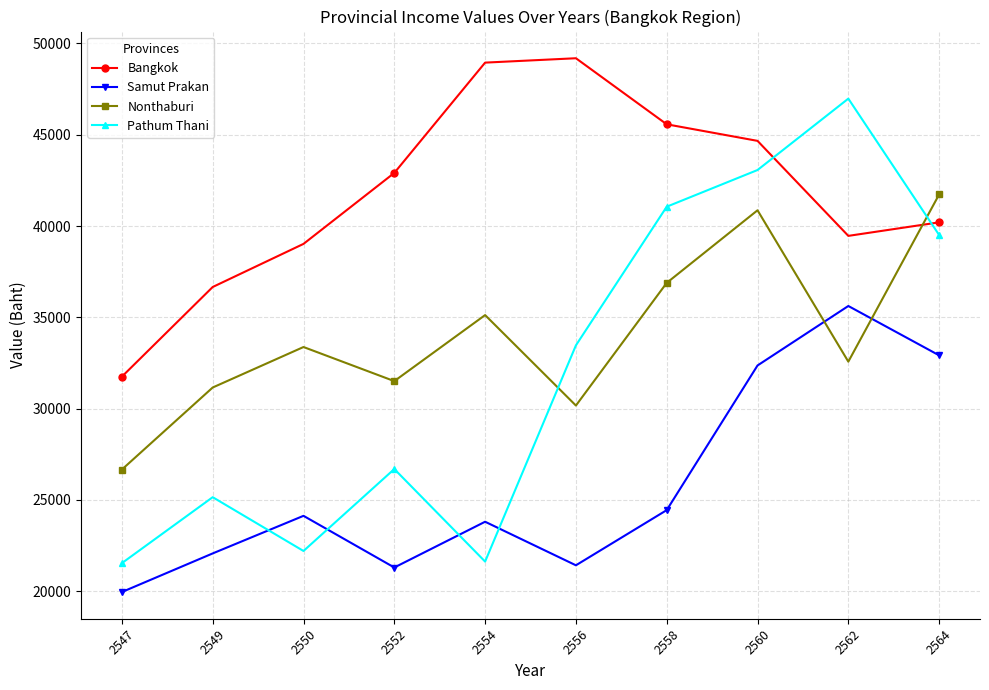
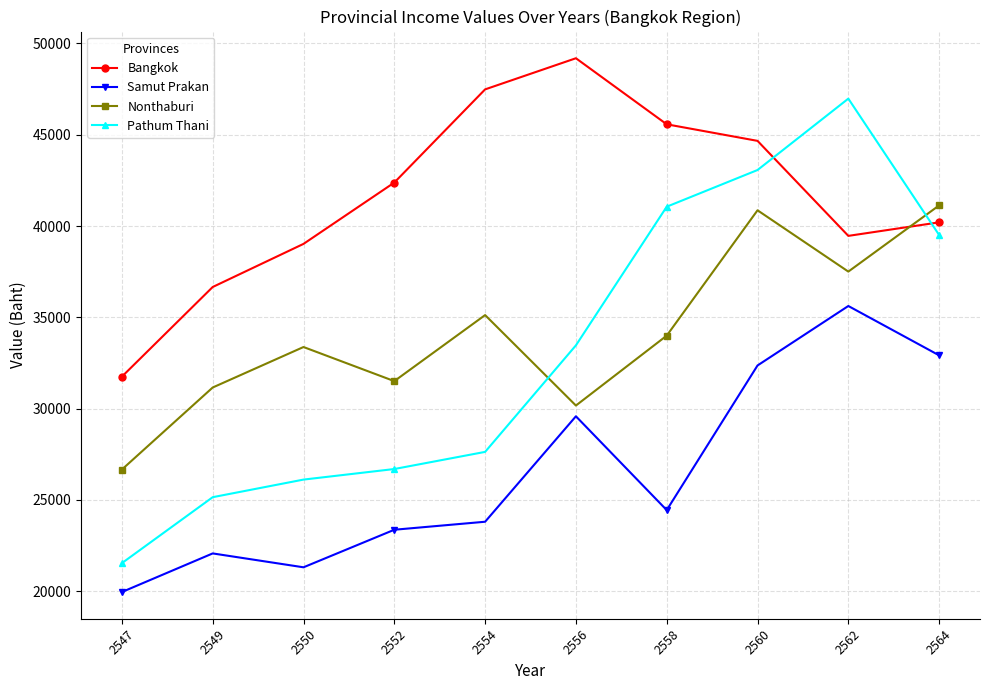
Samut Prakan, 2550: 24100 -> 21300
Pathum Thani, 2550: 22200 -> 26100
Bangkok, 2552: 42900 -> 42400
Samut Prakan, 2552: 21300 -> 23400
Bangkok, 2554: 49000 -> 47500
Pathum Thani, 2554: 21600 -> 27600
Samut Prakan, 2556: 21400 -> 29600
Nonthaburi, 2558: 36900 -> 34000
Nonthaburi, 2562: 32600 -> 37500
Nonthaburi, 2564: 41700 -> 41100
